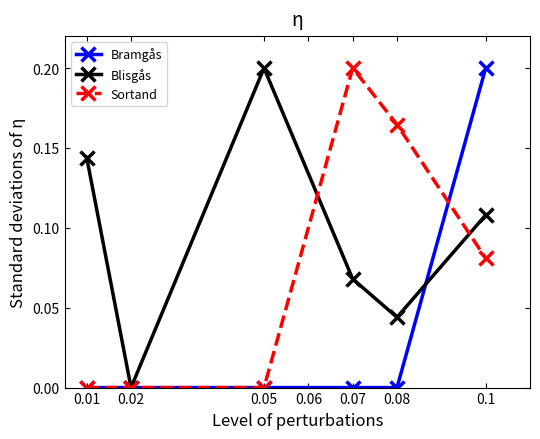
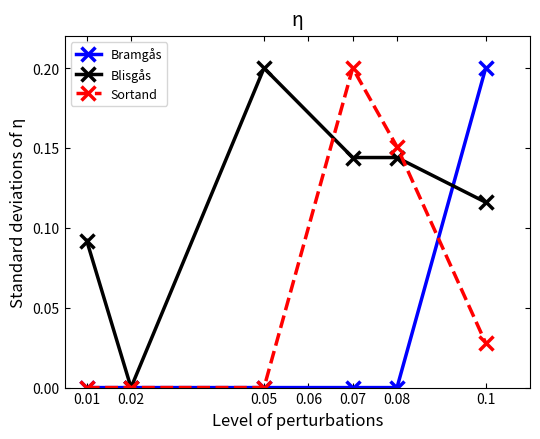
Blisgås, 0.01: 0.144 -> 0.092
Blisgås, 0.07: 0.068 -> 0.144
Blisgås, 0.08: 0.044 -> 0.144
Sortand, 0.08: 0.165 -> 0.151
Blisgås, 0.1: 0.108 -> 0.116
Sortand, 0.1: 0.081 -> 0.028
